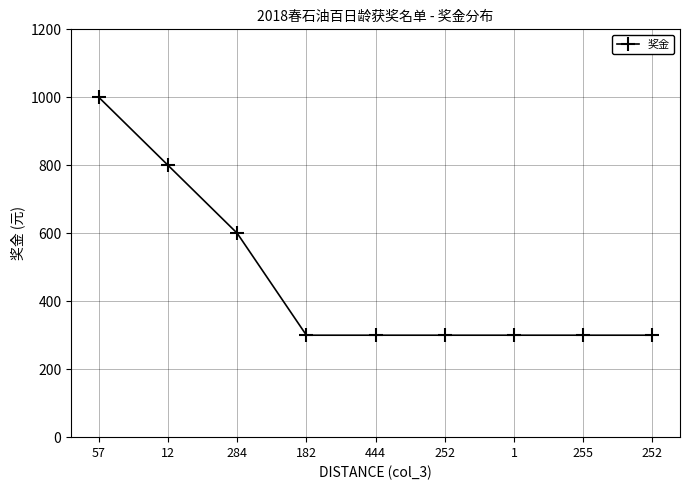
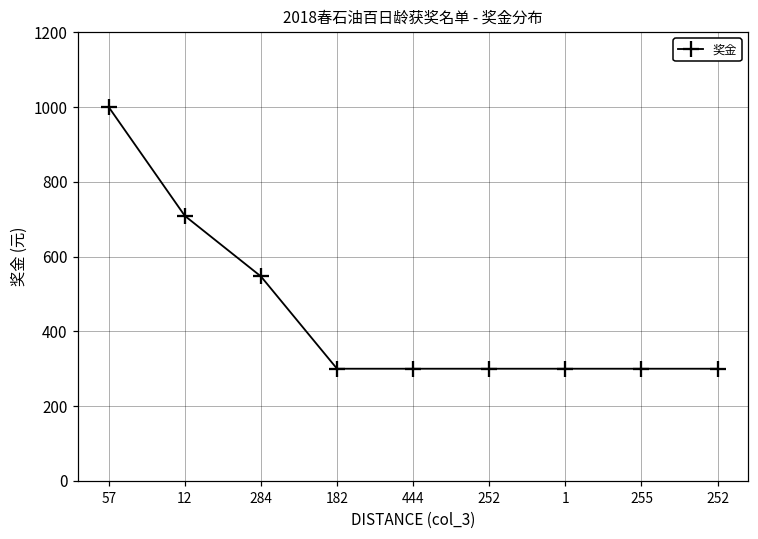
12: 800 -> 710
284: 600 -> 550
